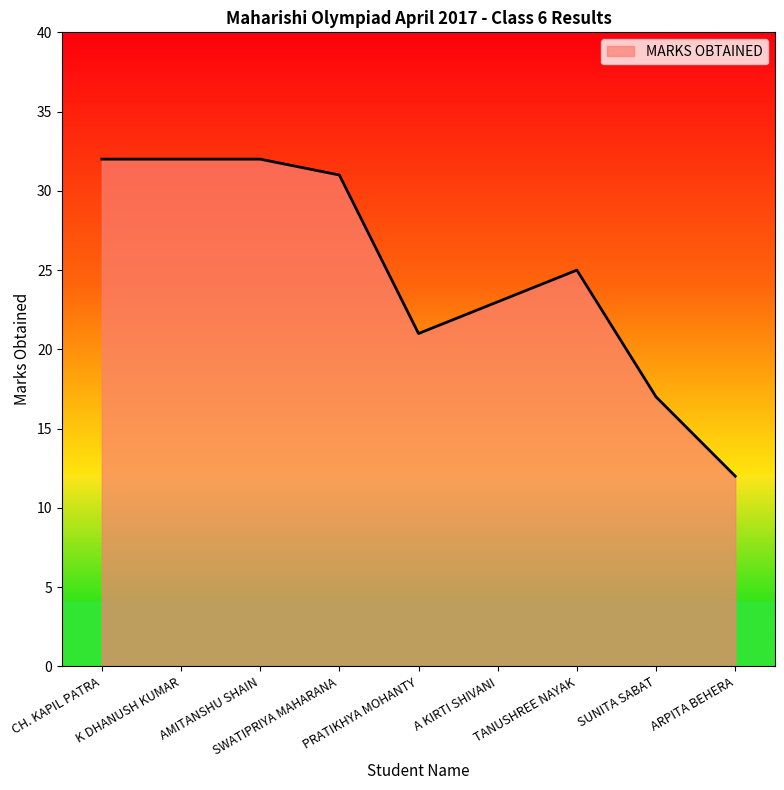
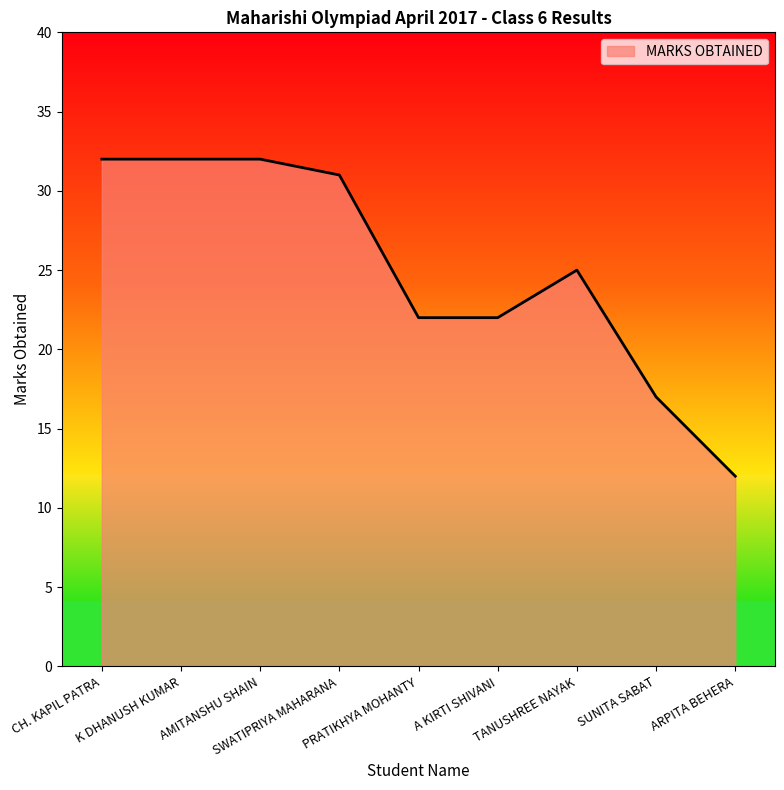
PRATIKHYA MOHANTY: 21 -> 22
A KIRTI SHIVANI: 23 -> 22
